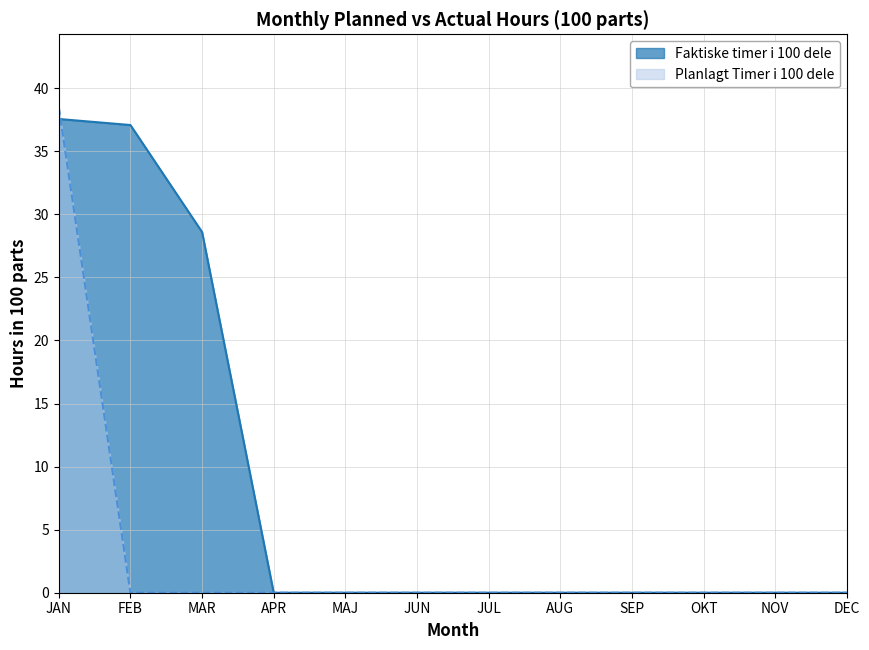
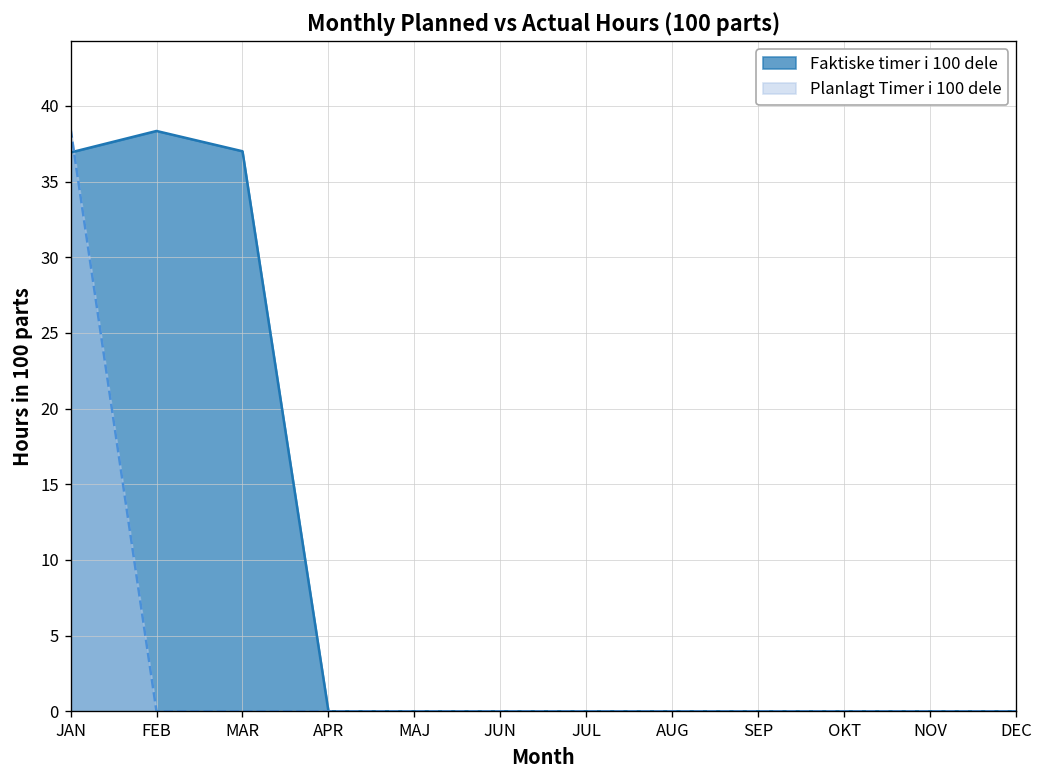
Faktiske timer i 100 dele, JAN: 37.6 -> 36.9
Faktiske timer i 100 dele, FEB: 37.1 -> 38.3
Faktiske timer i 100 dele, MAR: 28.6 -> 37.0
